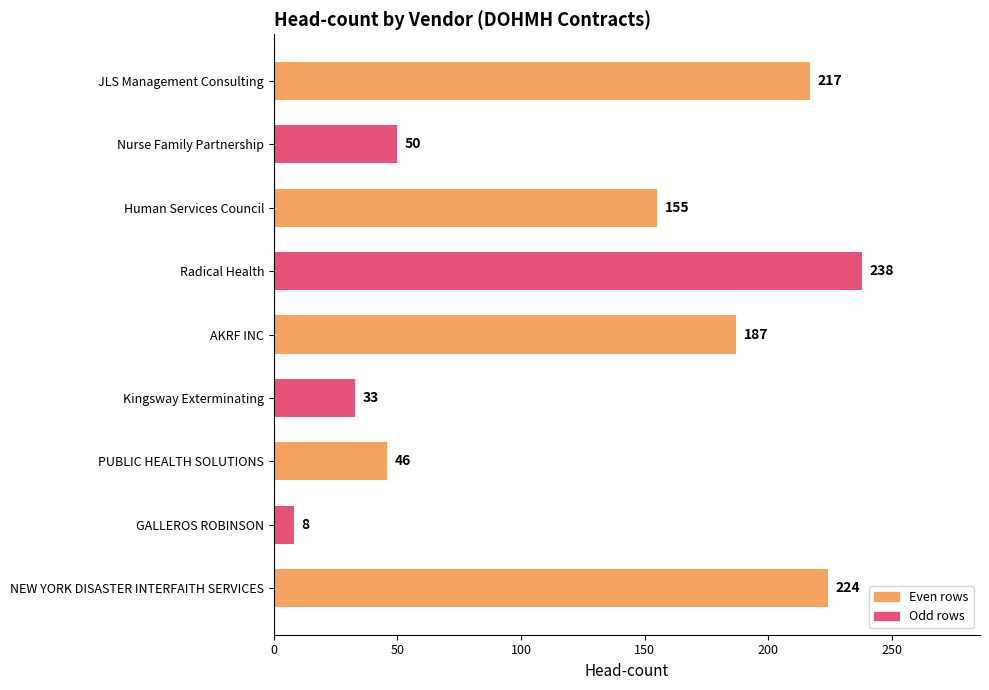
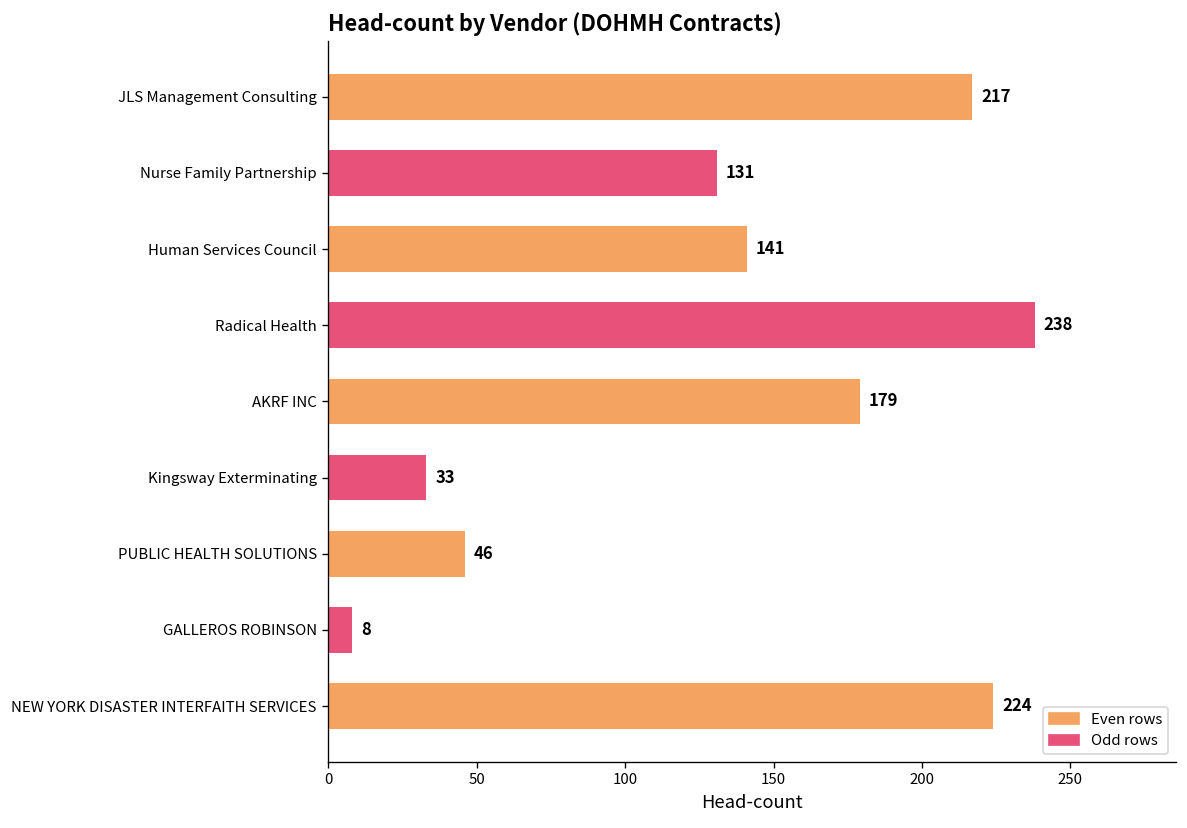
Nurse Family Partnership: 50 -> 131
Human Services Council: 155 -> 141
AKRF INC: 187 -> 179
